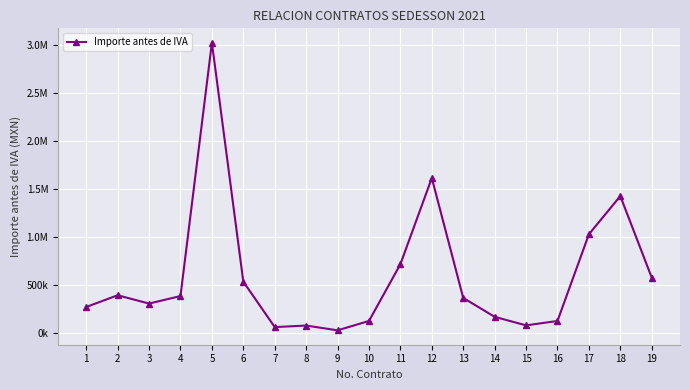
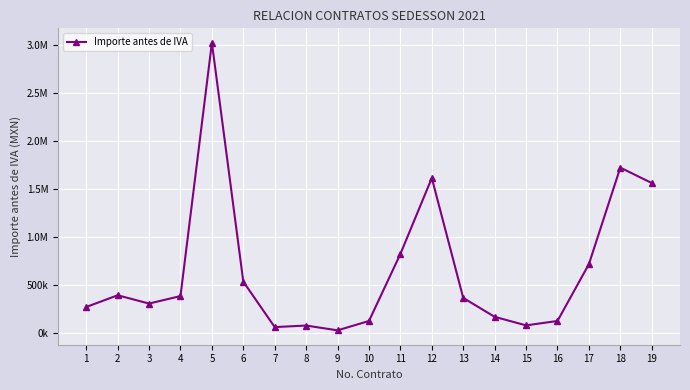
11: 700000 -> 800000
17: 1000000 -> 700000
18: 1400000 -> 1700000
19: 600000 -> 1600000
